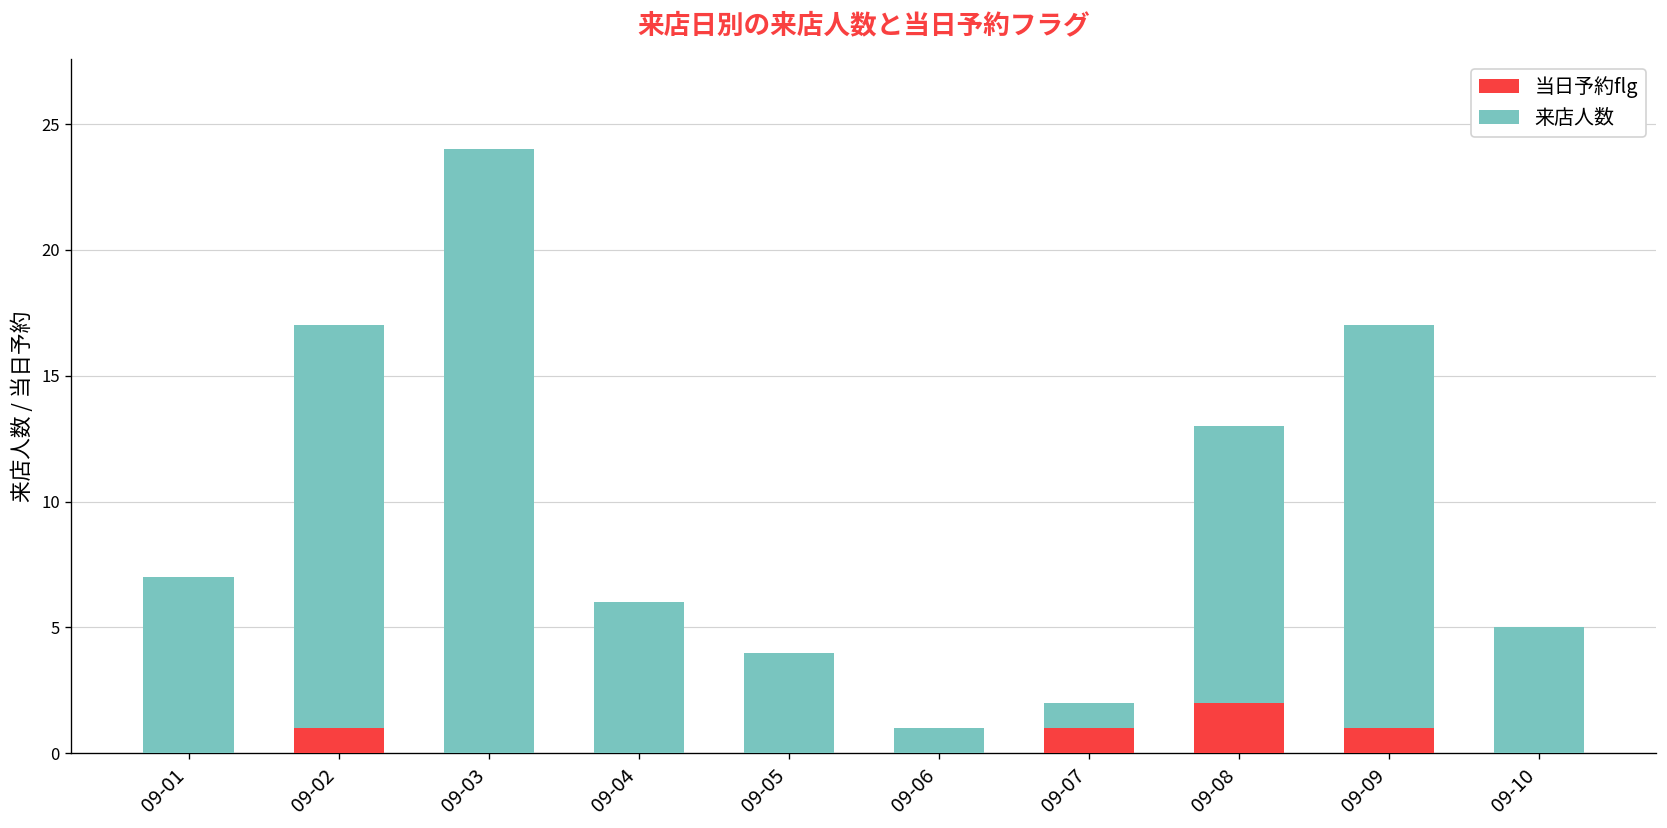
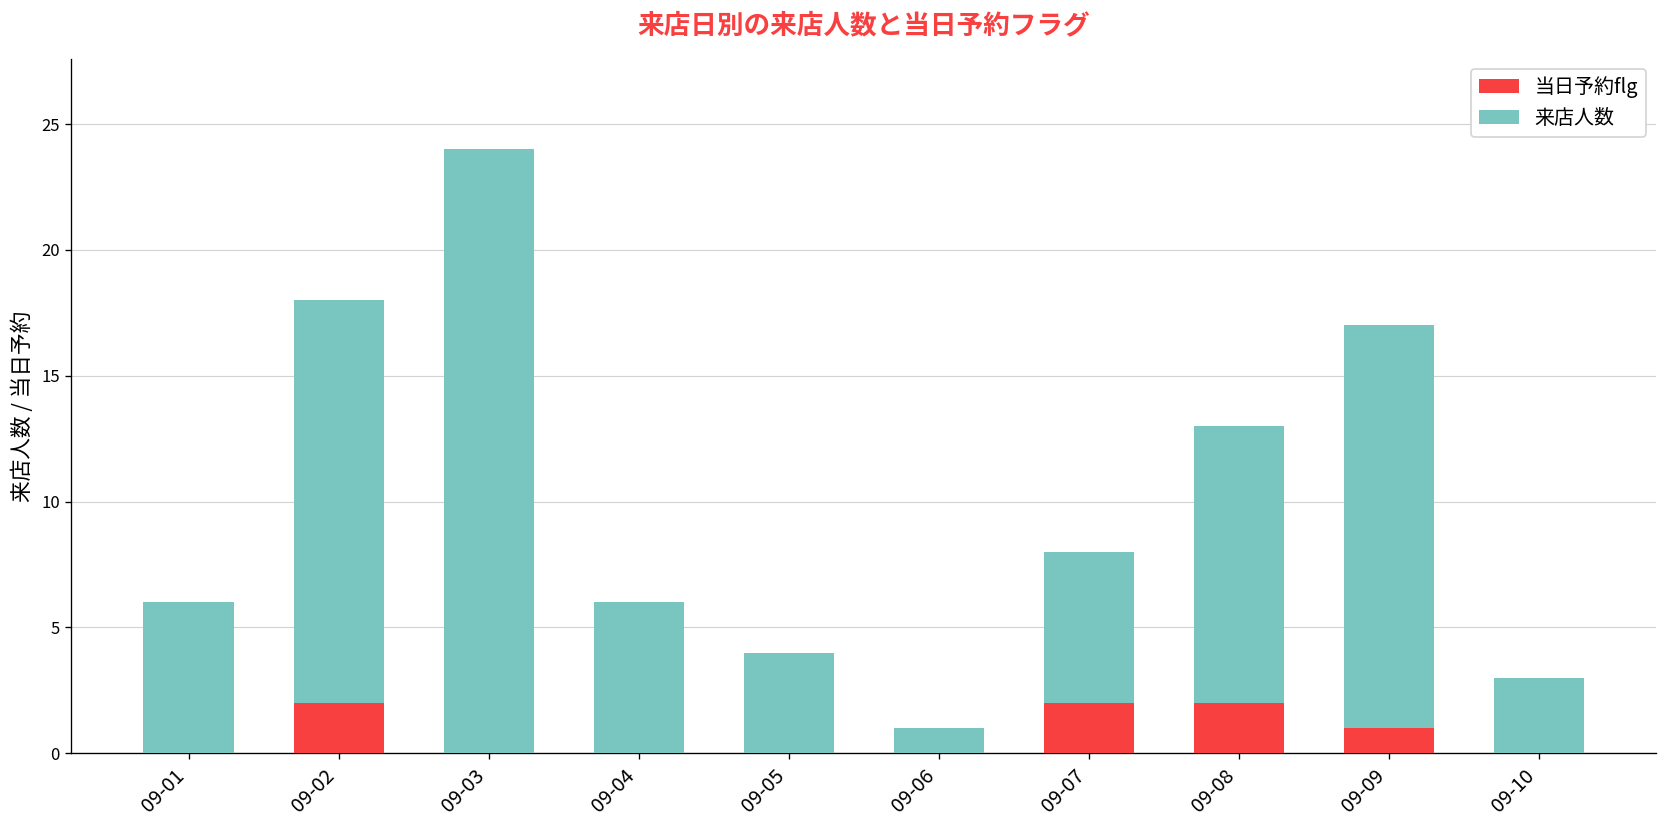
来店人数, 09-01: 7 -> 6
当日予約flg, 09-02: 1 -> 2
当日予約flg, 09-07: 1 -> 2
来店人数, 09-07: 1 -> 6
来店人数, 09-10: 5 -> 3
